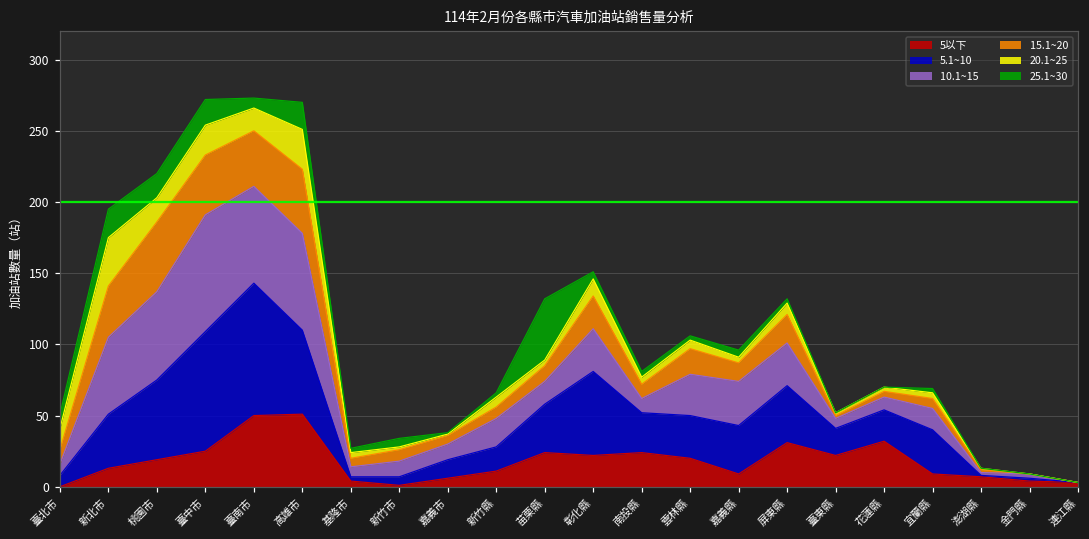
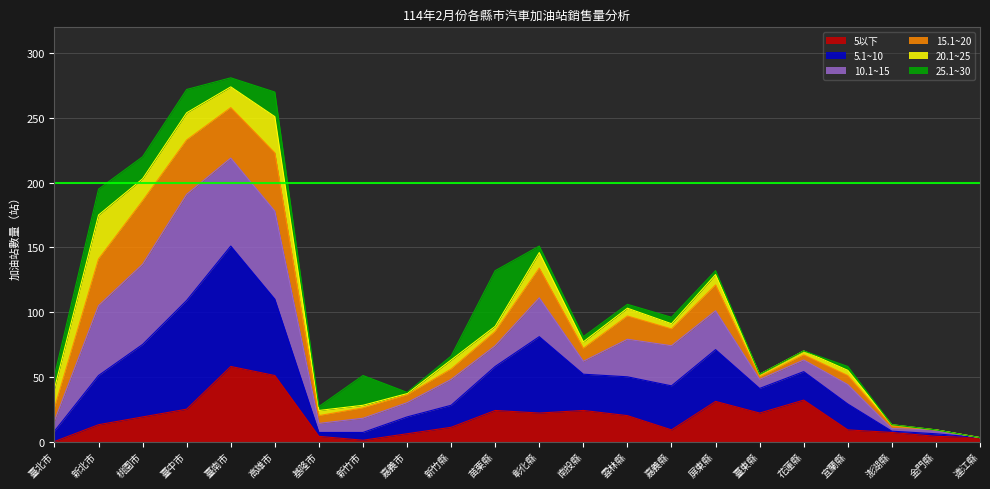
5以下, 臺南市: 50 -> 58
25.1~30, 新竹市: 6 -> 23
5.1~10, 宜蘭縣: 31 -> 20
